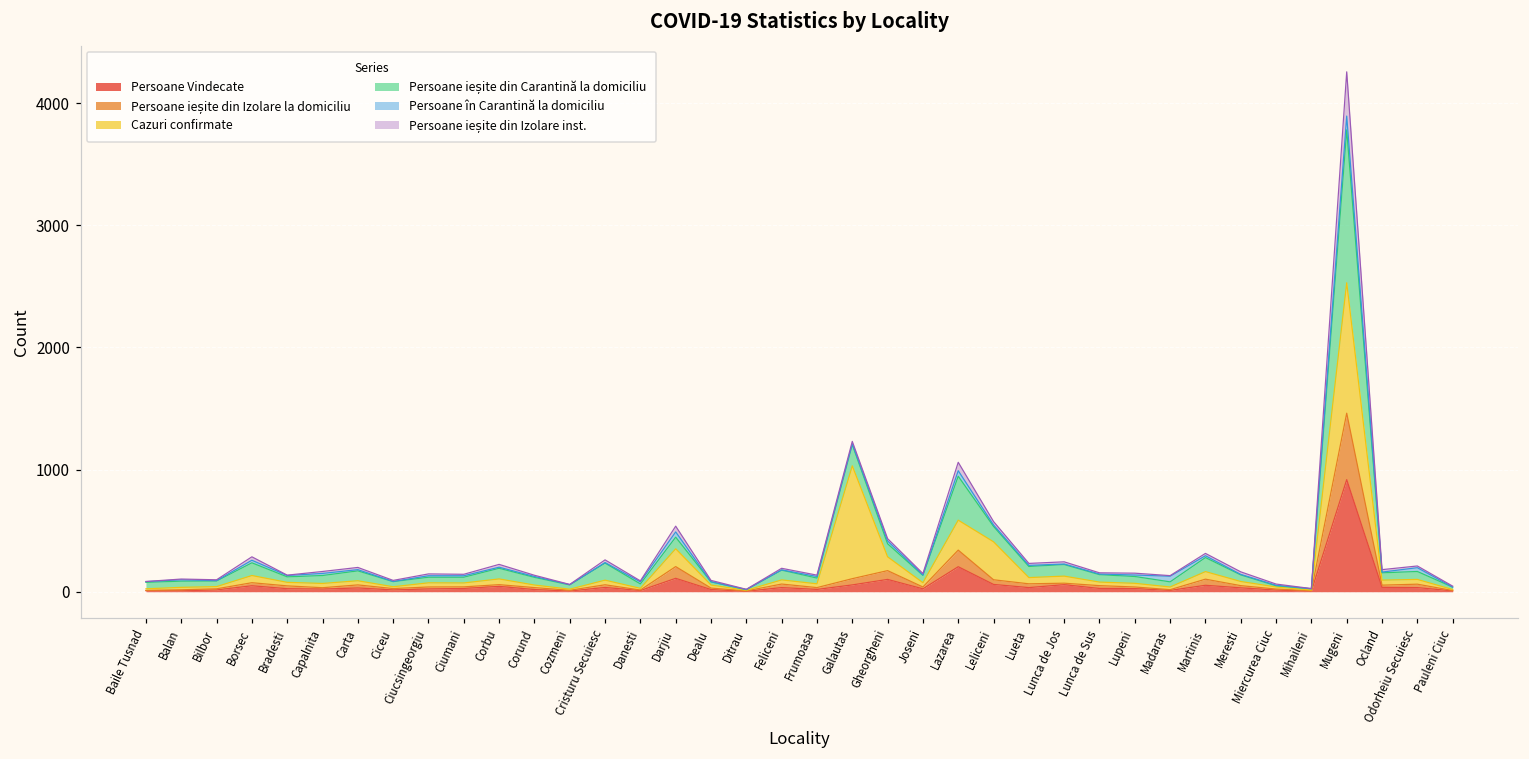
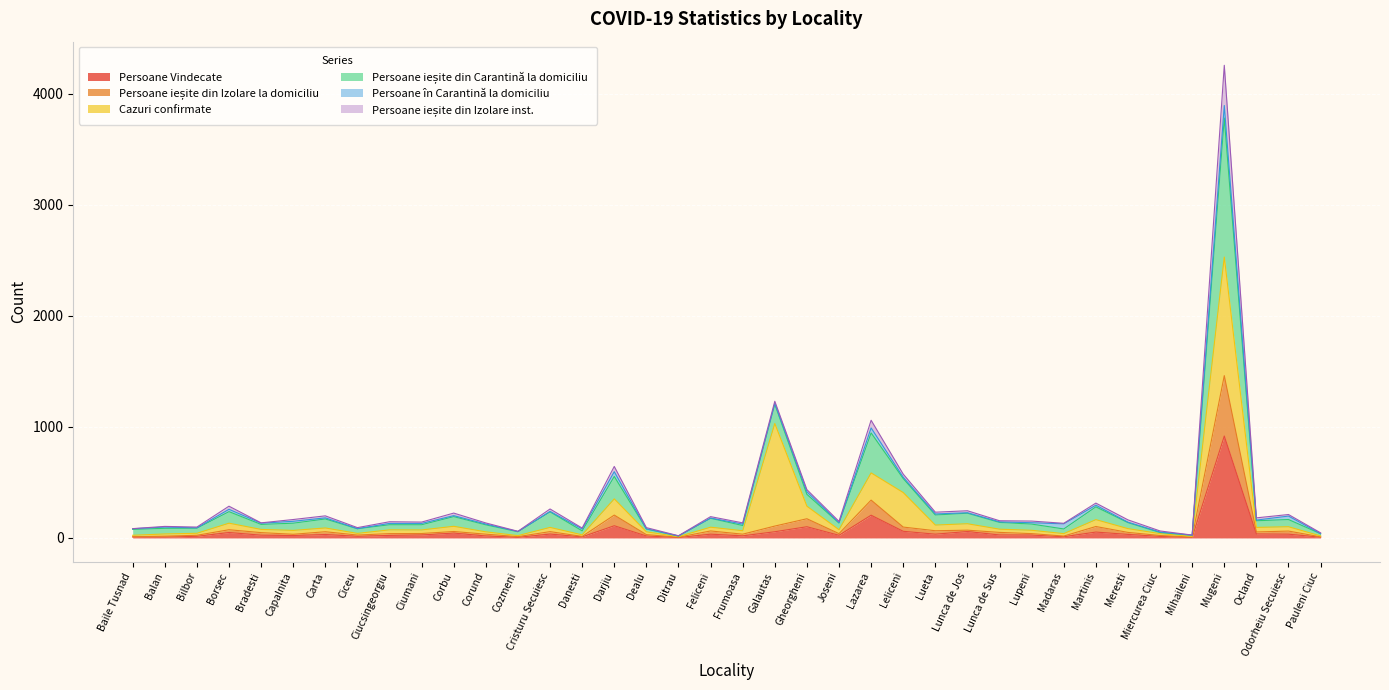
Persoane ieșite din Carantină la domiciliu, Darjiu: 100 -> 200
